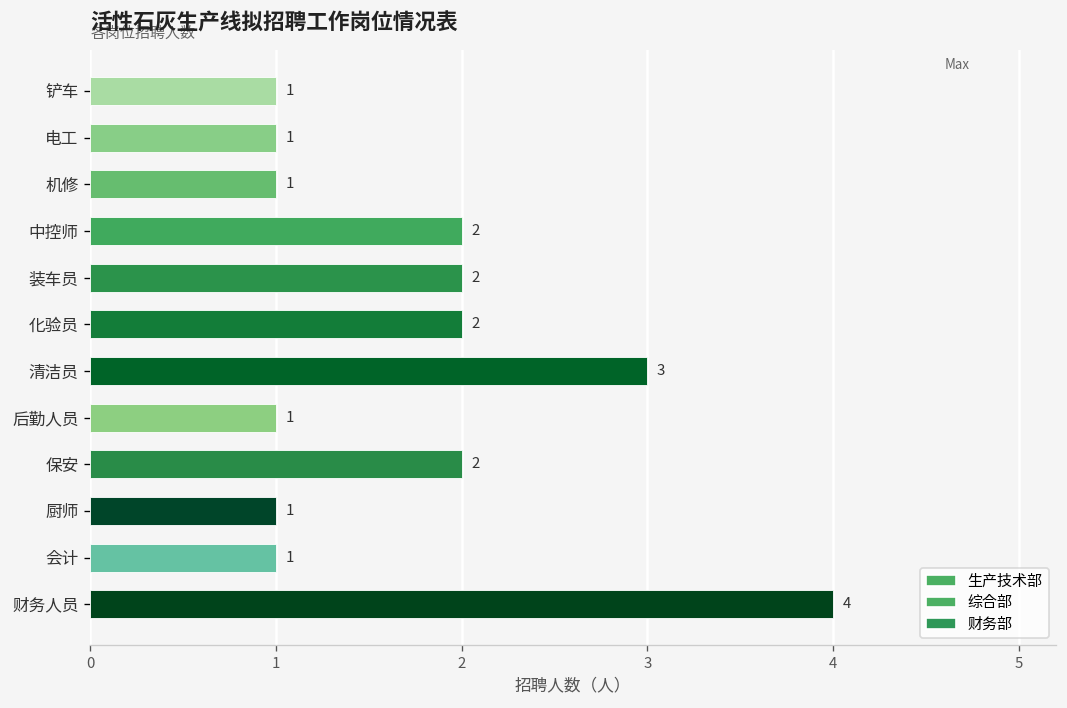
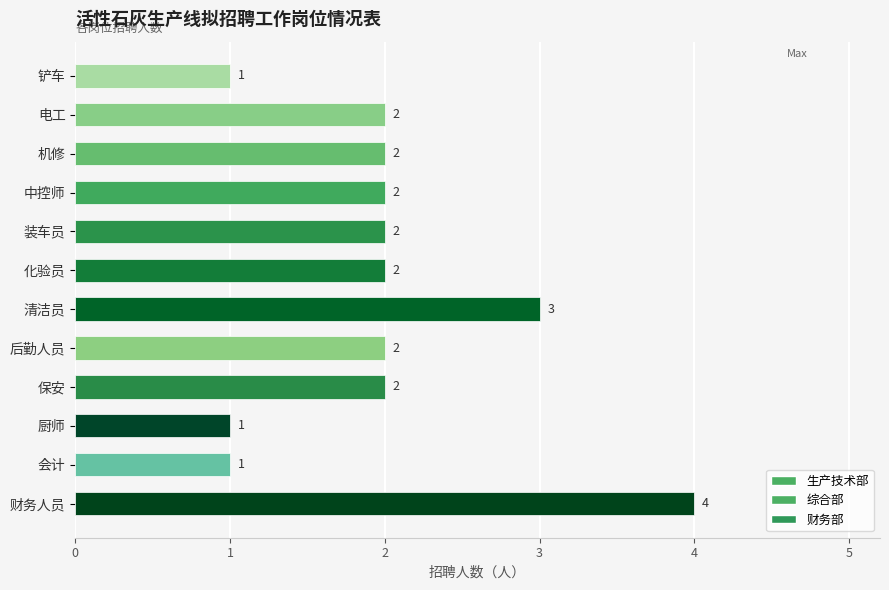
电工: 1 -> 2
机修: 1 -> 2
后勤人员: 1 -> 2
